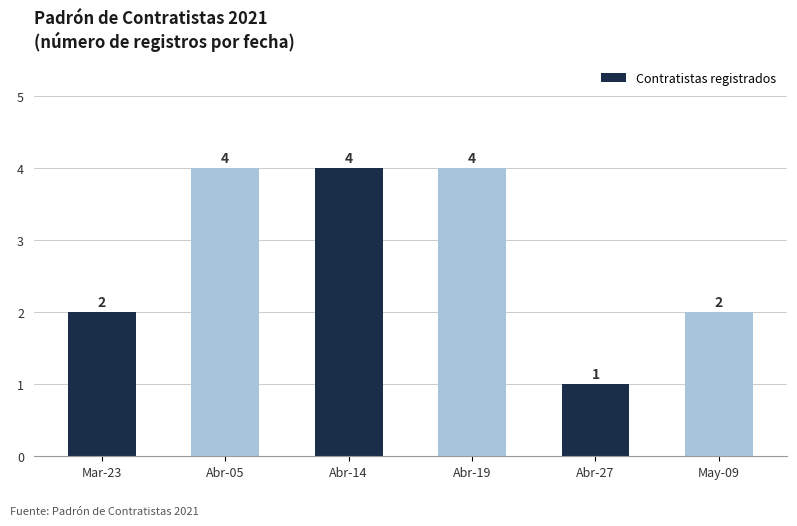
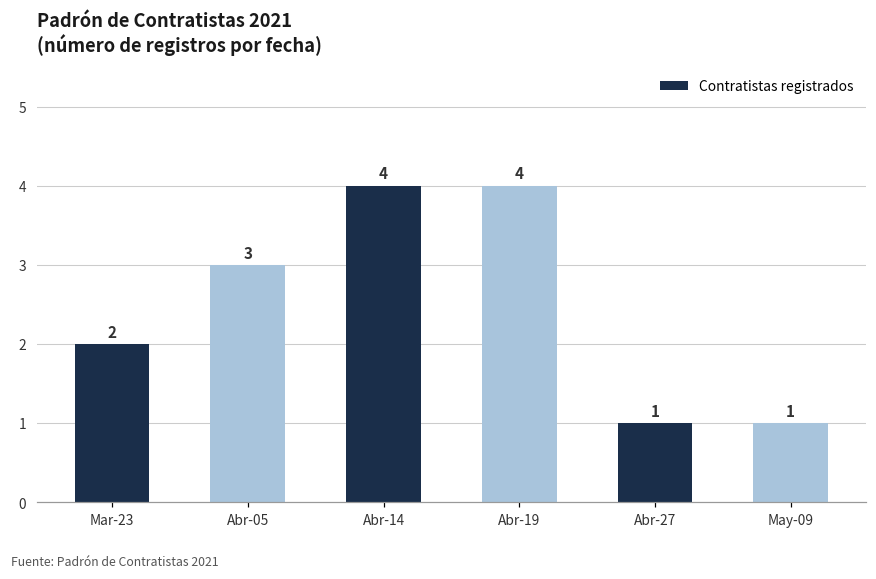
Abr-05: 4 -> 3
May-09: 2 -> 1
